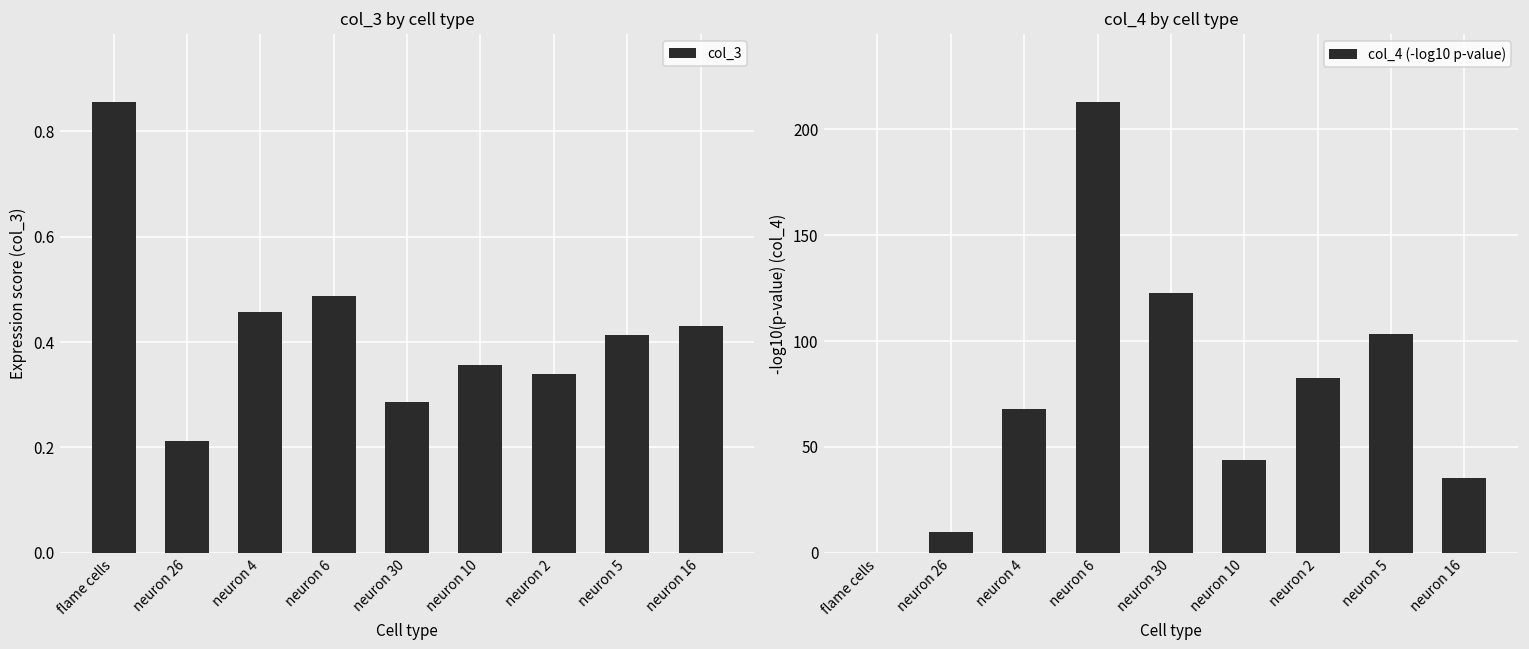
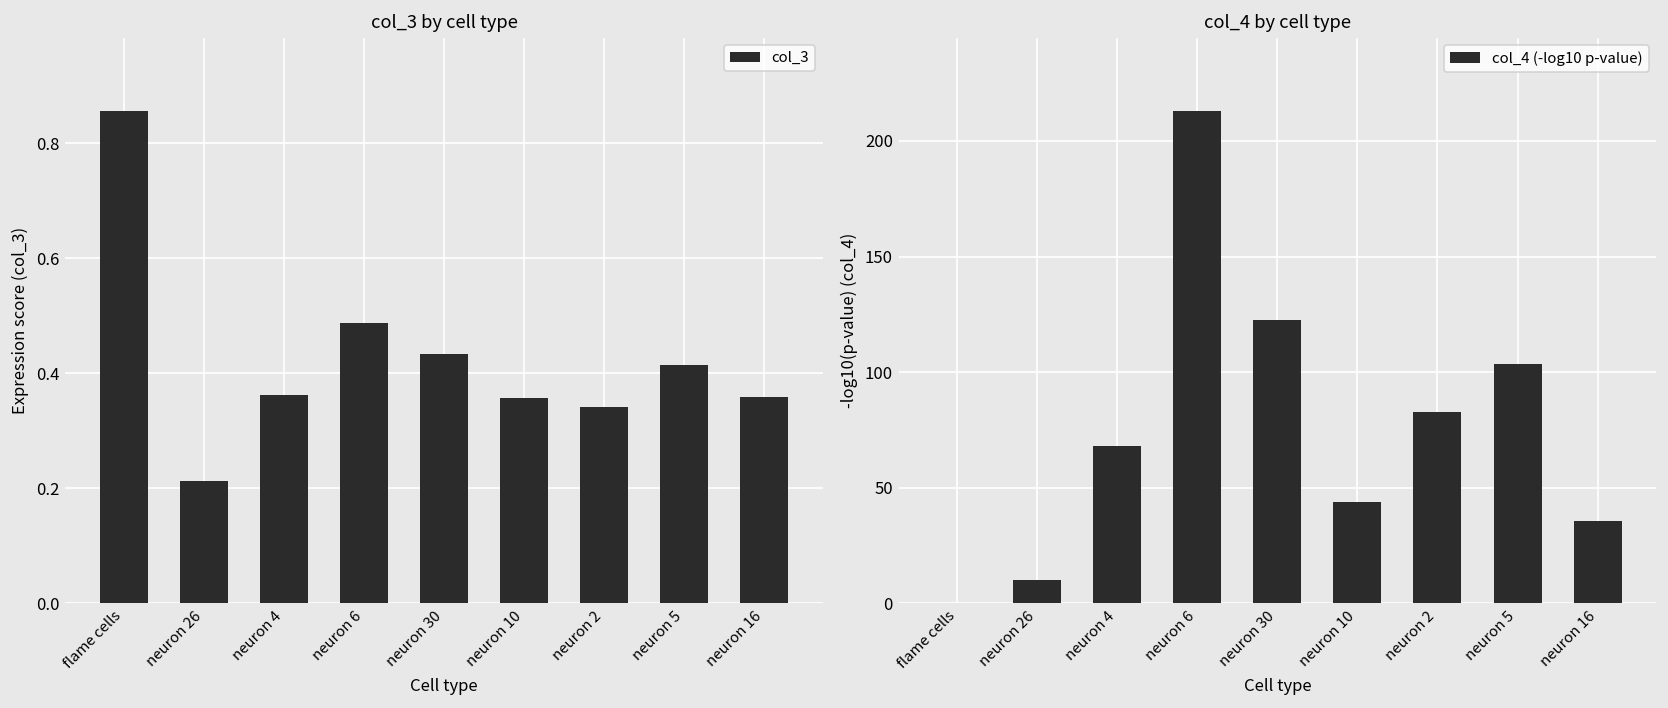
col_3 by cell type, neuron 4: 0.46 -> 0.36
col_3 by cell type, neuron 30: 0.29 -> 0.43
col_3 by cell type, neuron 16: 0.43 -> 0.36
